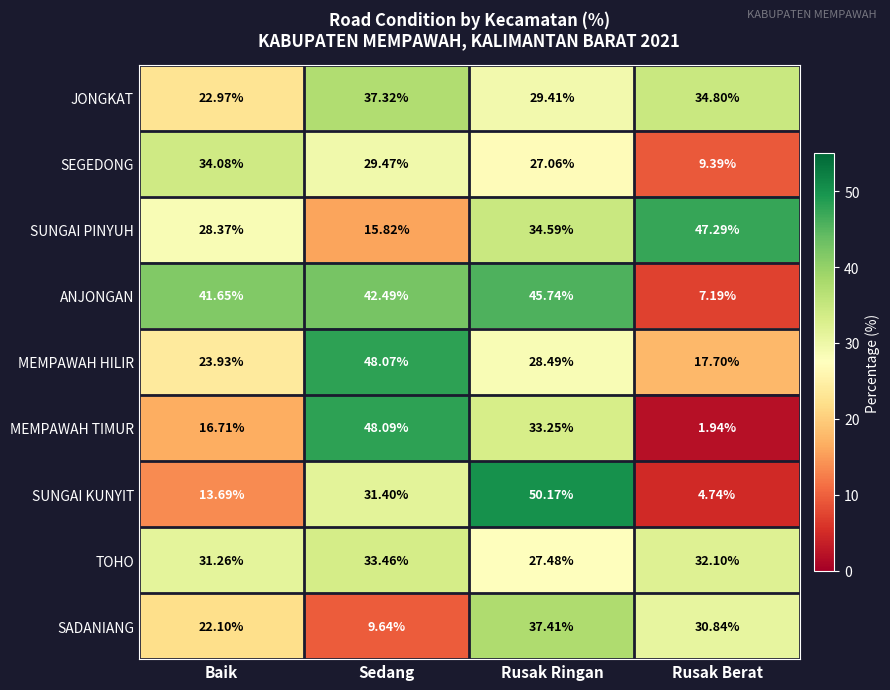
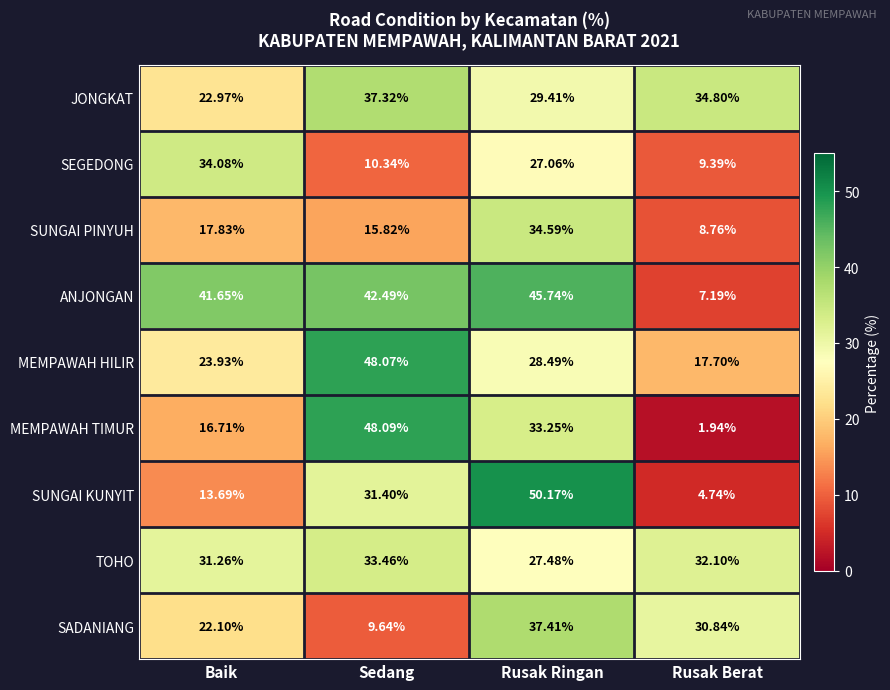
SEGEDONG, Sedang: 29.47% -> 10.34%
SUNGAI PINYUH, Baik: 28.37% -> 17.83%
SUNGAI PINYUH, Rusak Berat: 47.29% -> 8.76%
